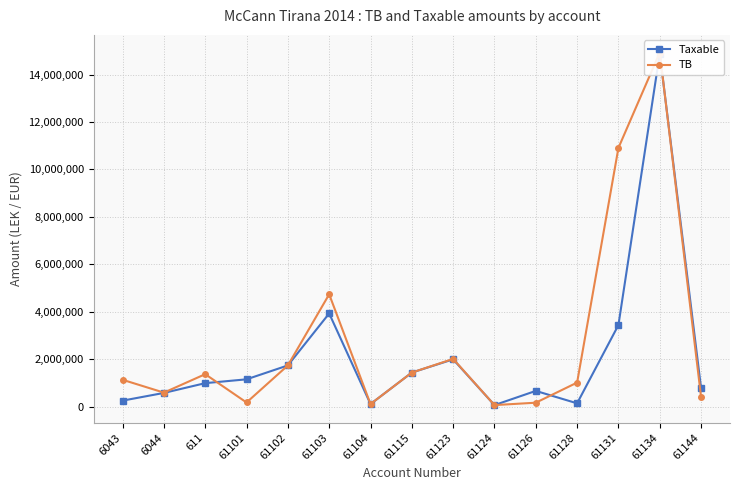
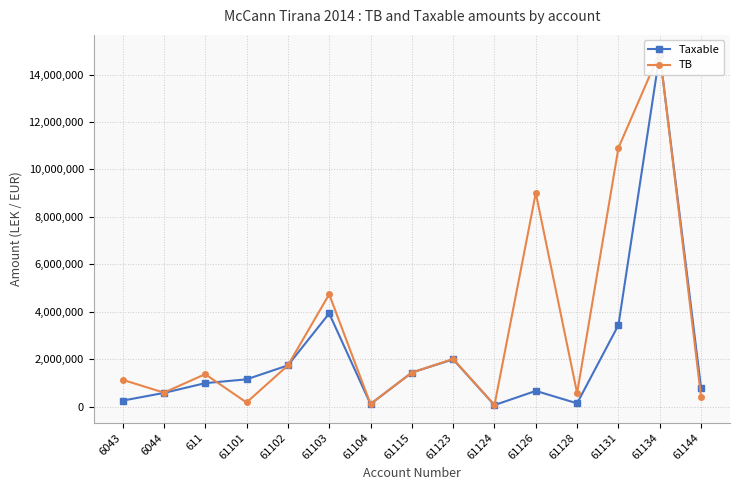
TB, 61126: 200,000 -> 9,000,000
TB, 61128: 1,000,000 -> 600,000
